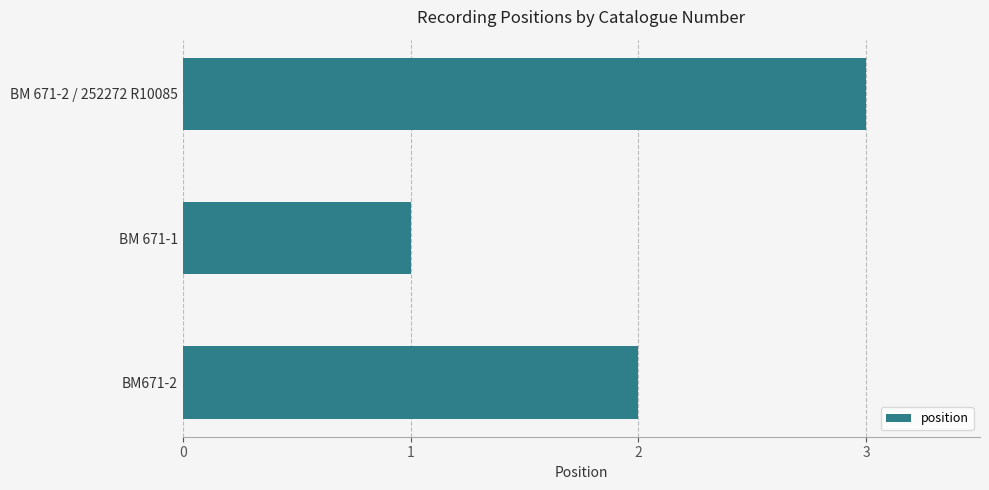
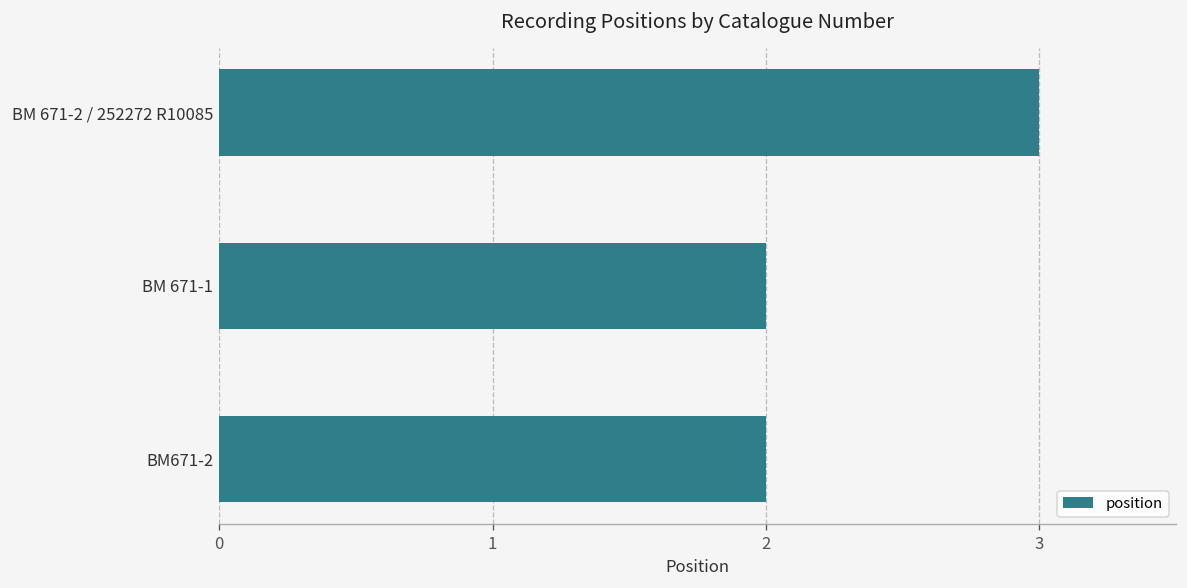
BM 671-1: 1 -> 2
